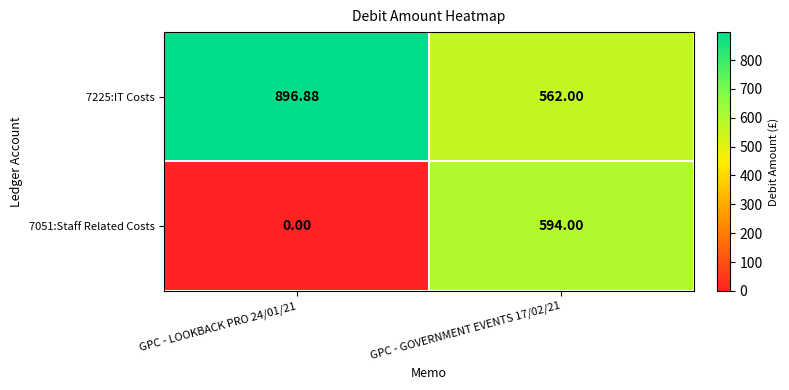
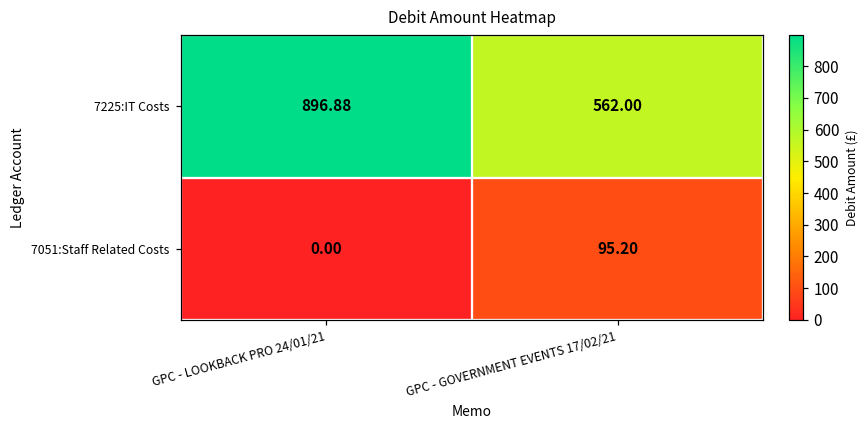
7051:Staff Related Costs, GPC - GOVERNMENT EVENTS 17/02/21: 594.00 -> 95.20
